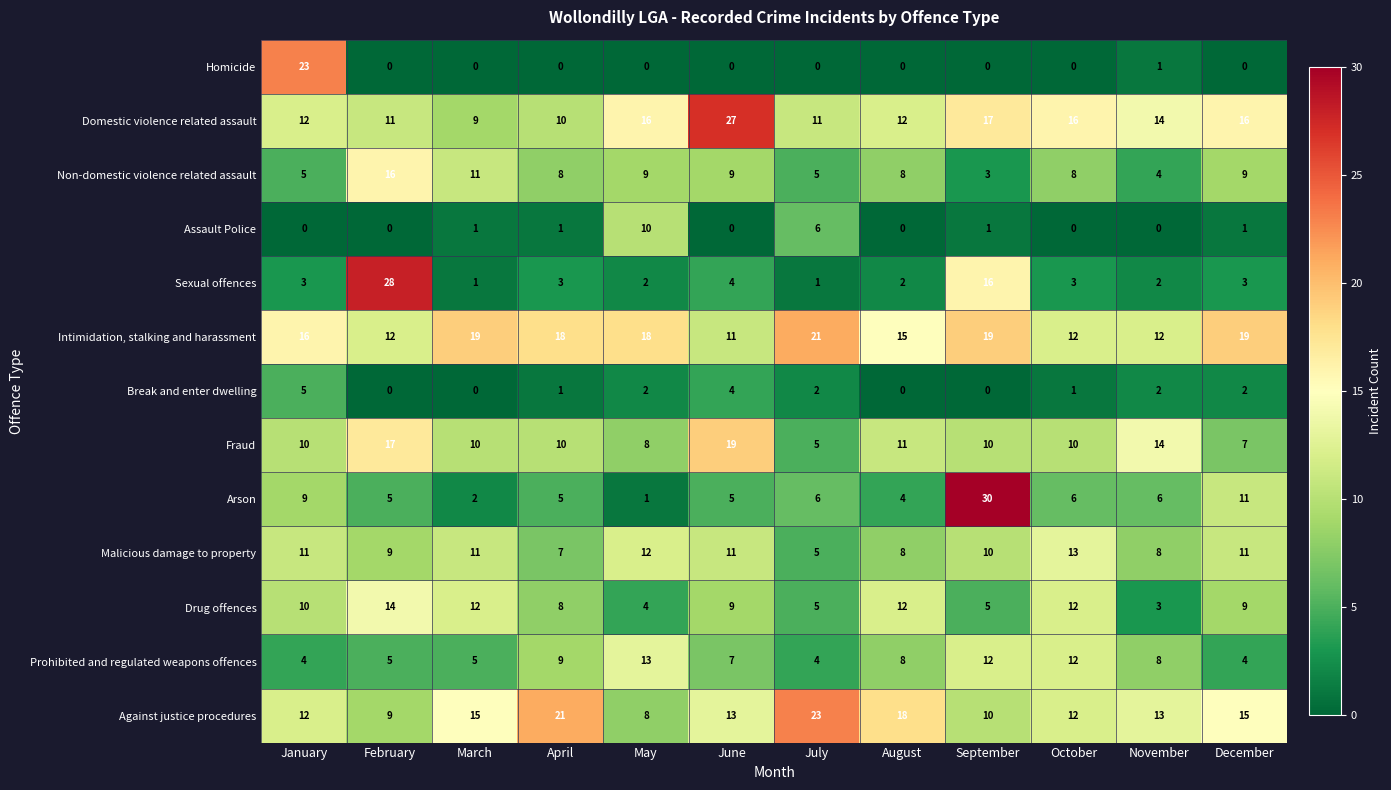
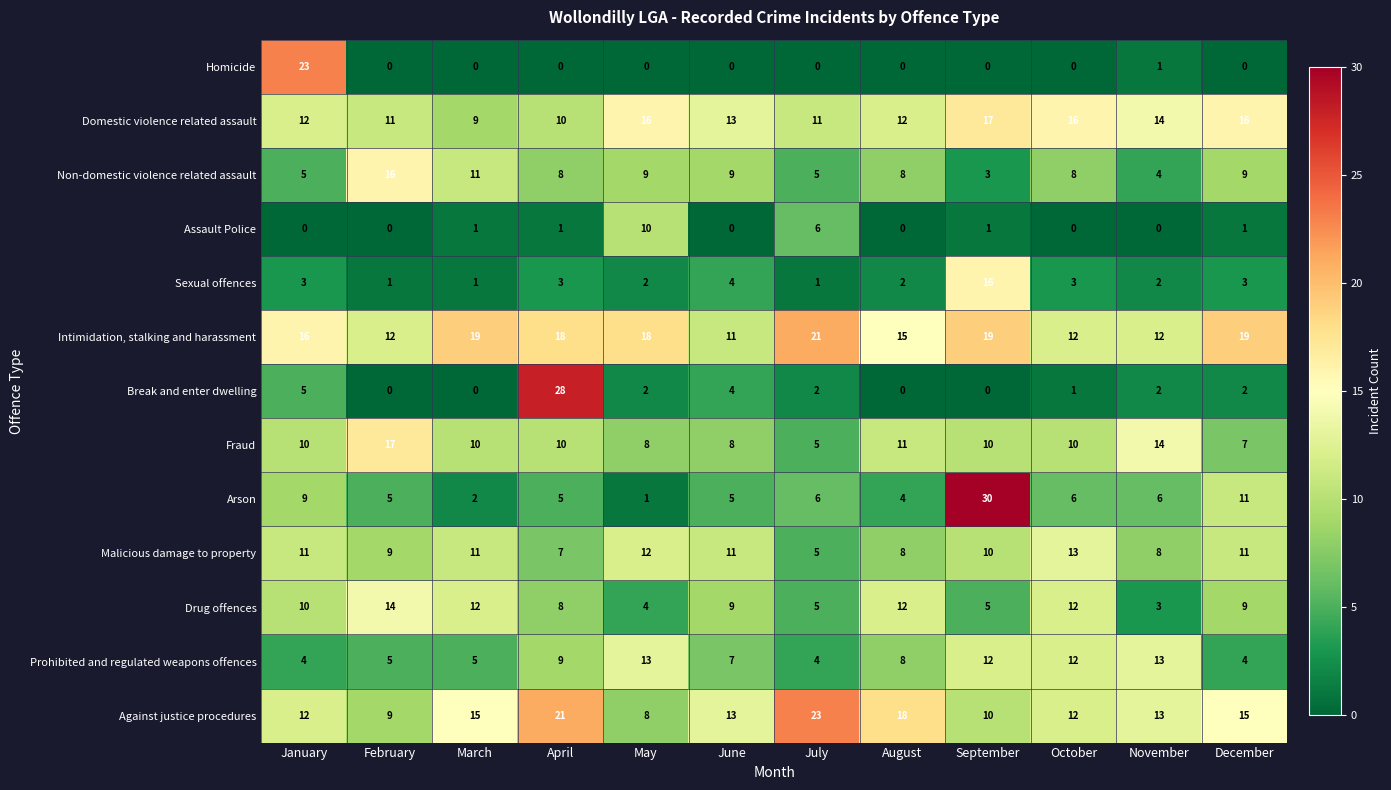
Domestic violence related assault, June: 27 -> 13
Sexual offences, February: 28 -> 1
Break and enter dwelling, April: 1 -> 28
Fraud, June: 19 -> 8
Prohibited and regulated weapons offences, November: 8 -> 13
